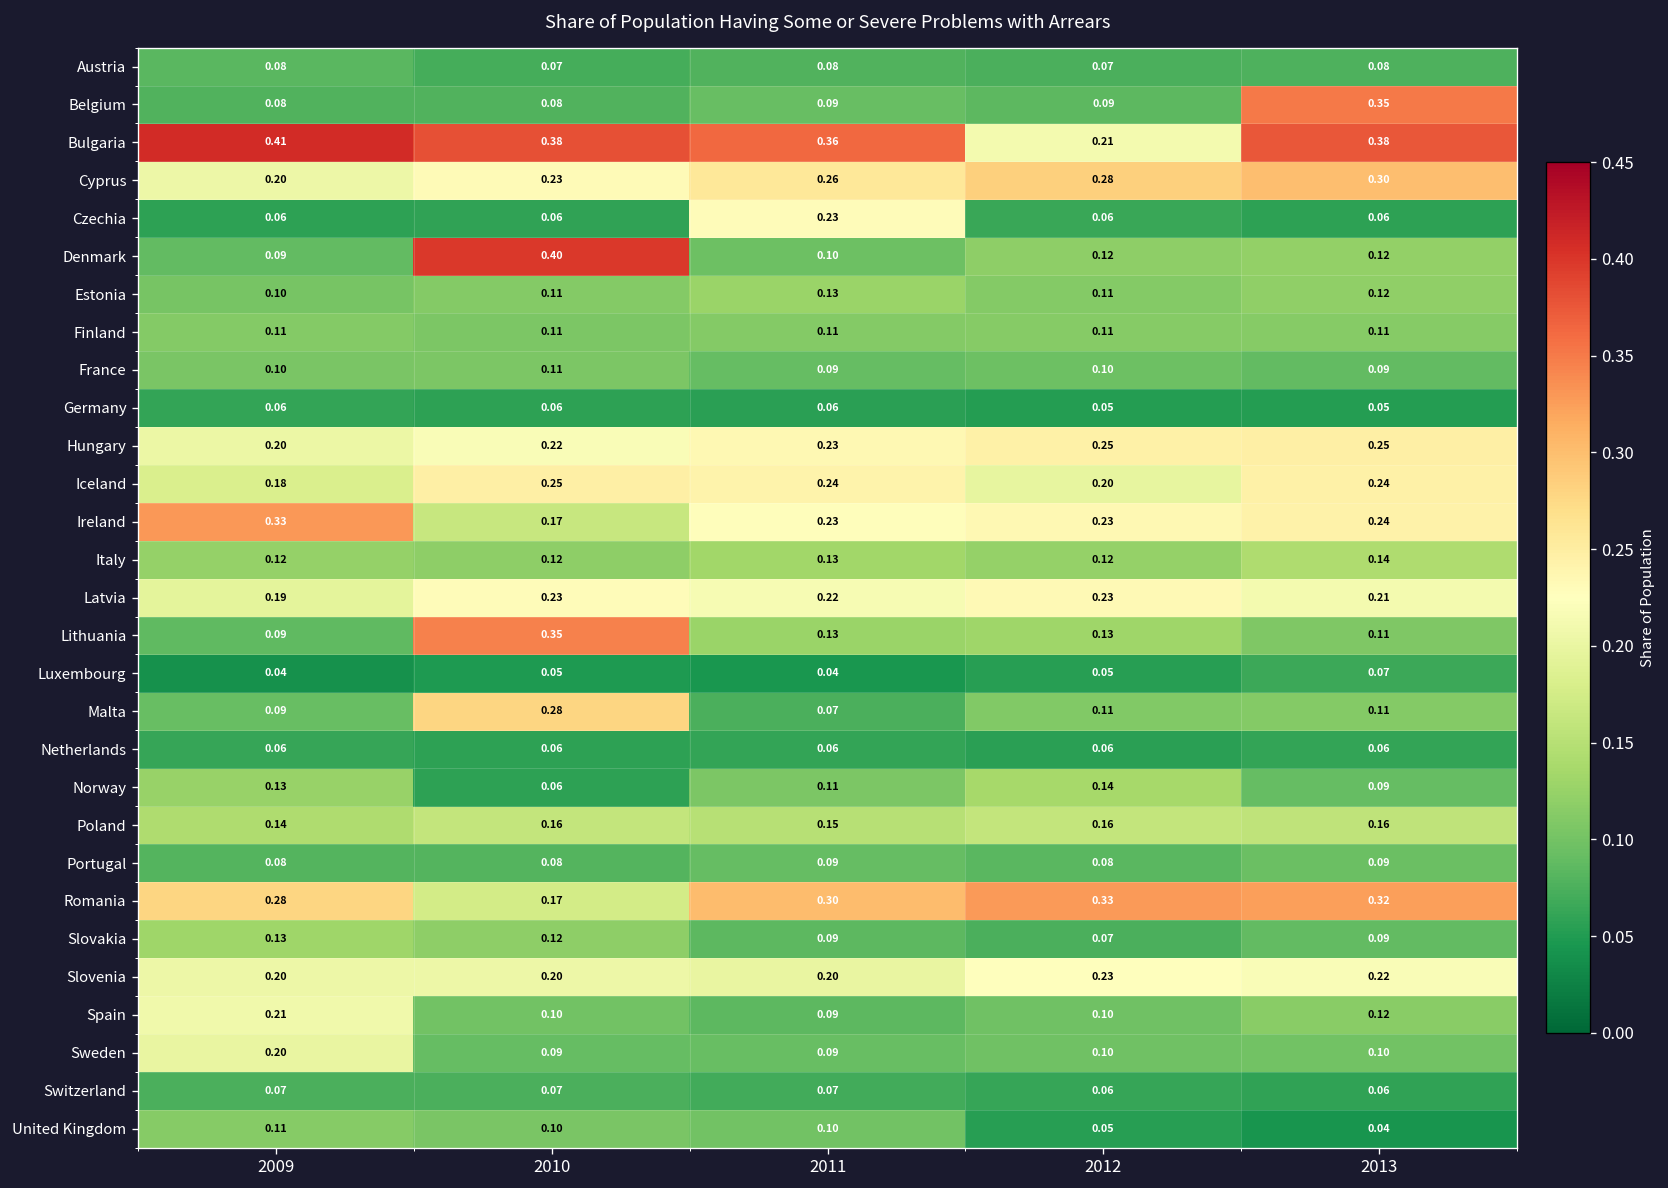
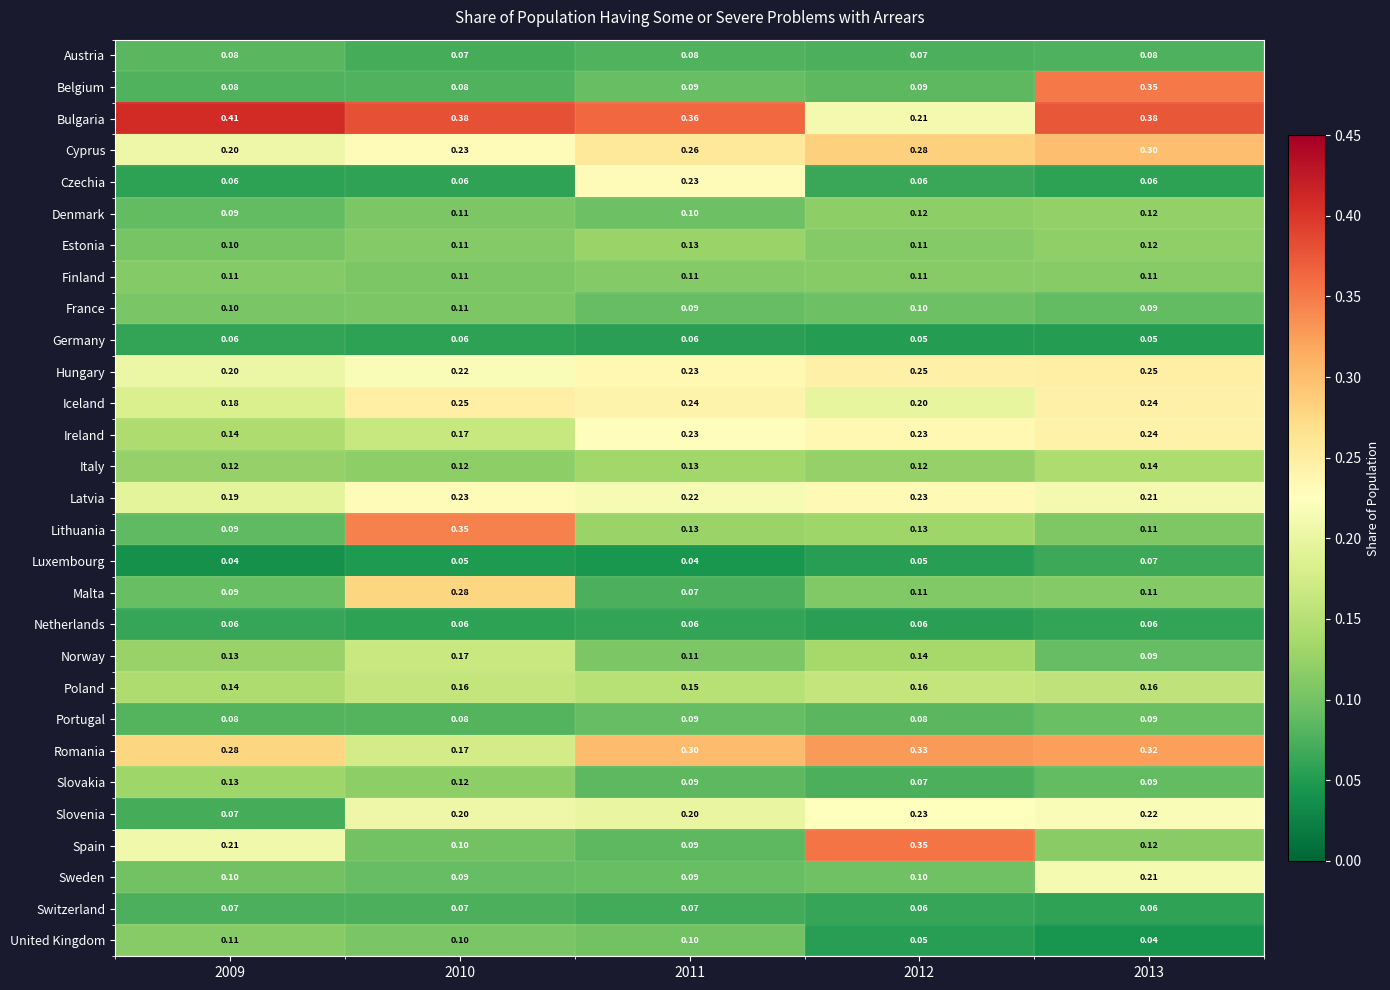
Denmark, 2010: 0.40 -> 0.11
Ireland, 2009: 0.33 -> 0.14
Norway, 2010: 0.06 -> 0.17
Slovenia, 2009: 0.20 -> 0.07
Spain, 2012: 0.10 -> 0.35
Sweden, 2009: 0.20 -> 0.10
Sweden, 2013: 0.10 -> 0.21
